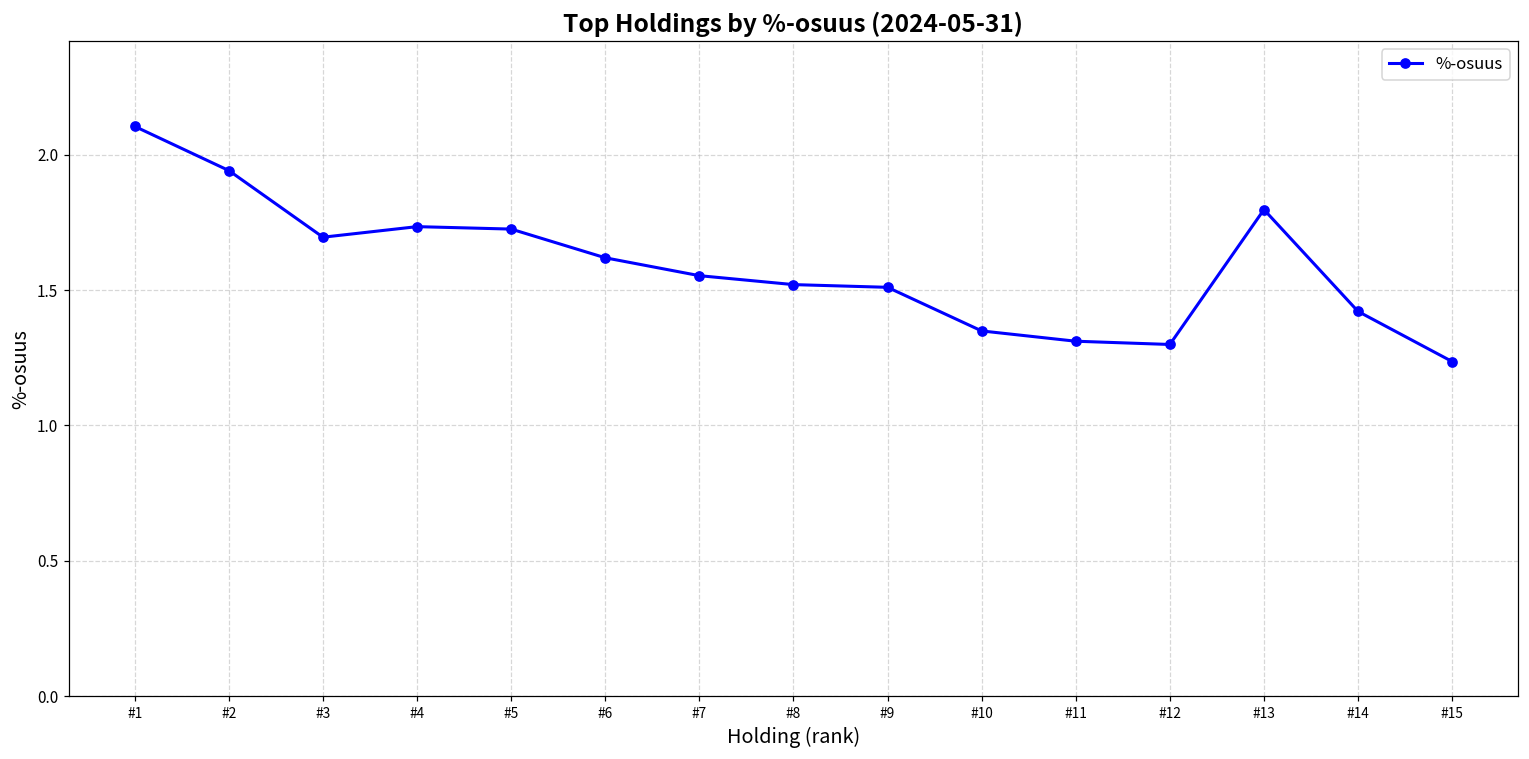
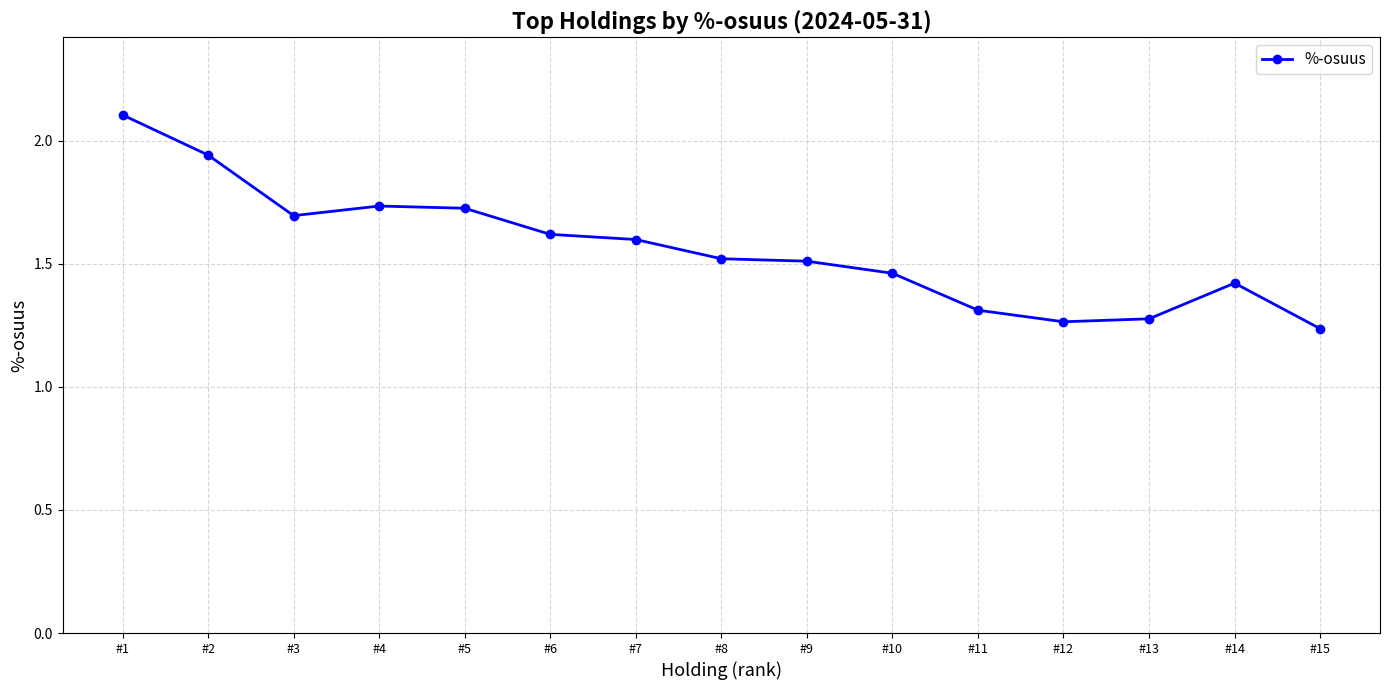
#7: 1.55 -> 1.60
#10: 1.35 -> 1.46
#12: 1.30 -> 1.26
#13: 1.80 -> 1.28
